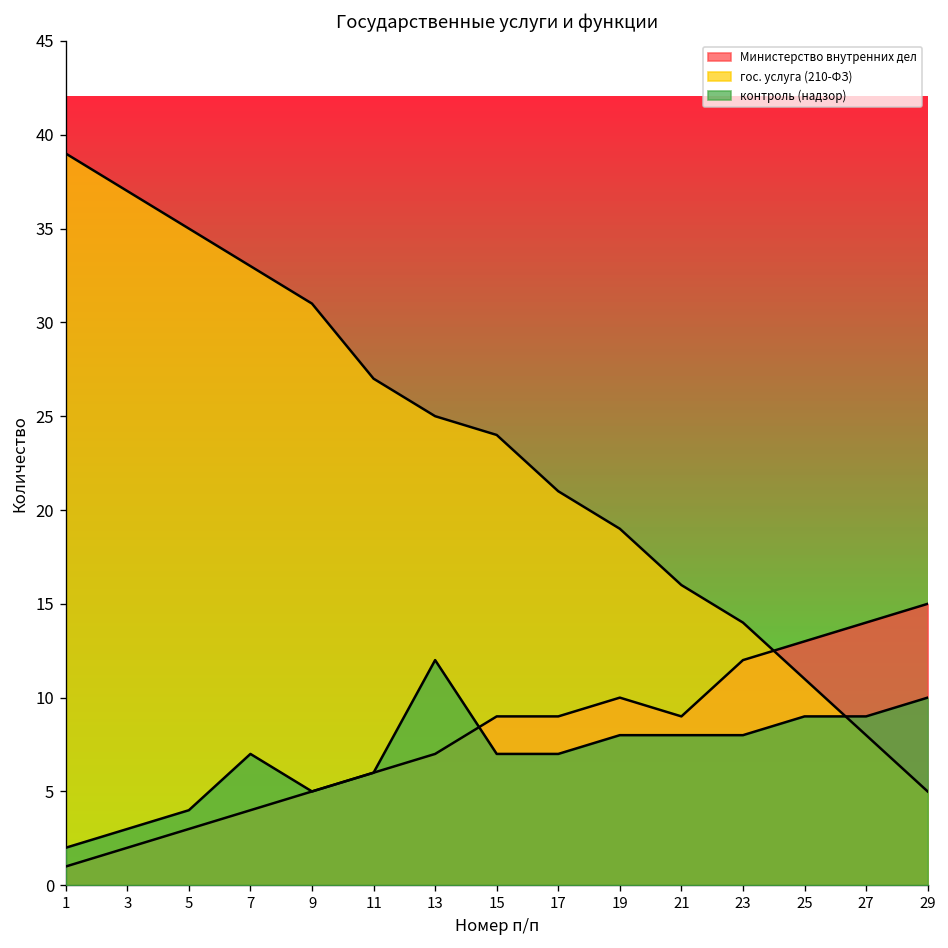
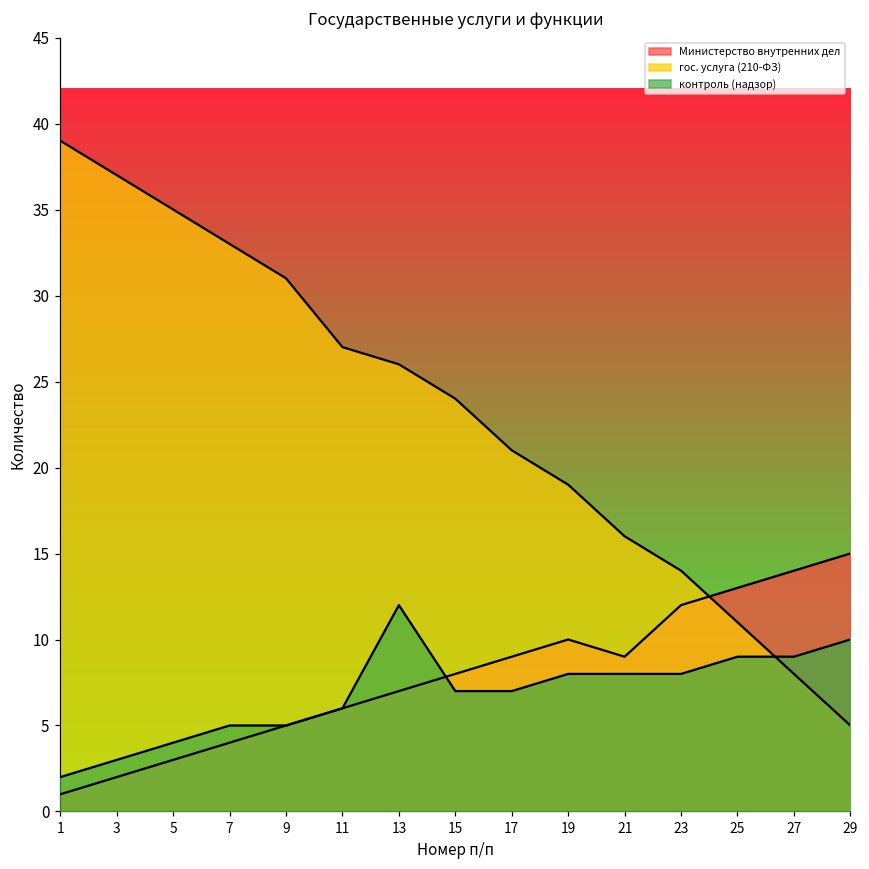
контроль (надзор), 7: 7 -> 5
гос. услуга (210-ФЗ), 13: 25 -> 26
Министерство внутренних дел, 15: 9 -> 8
